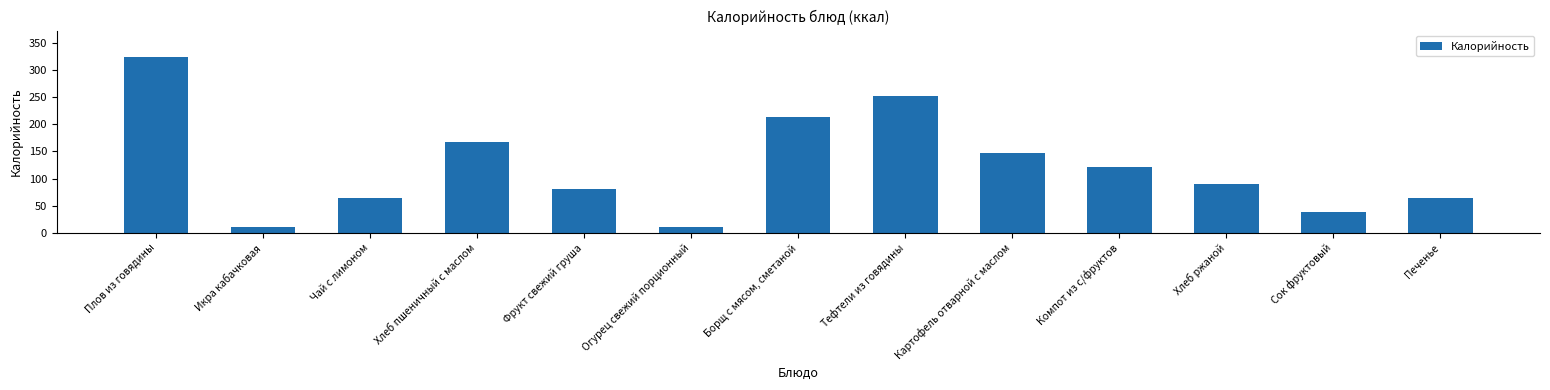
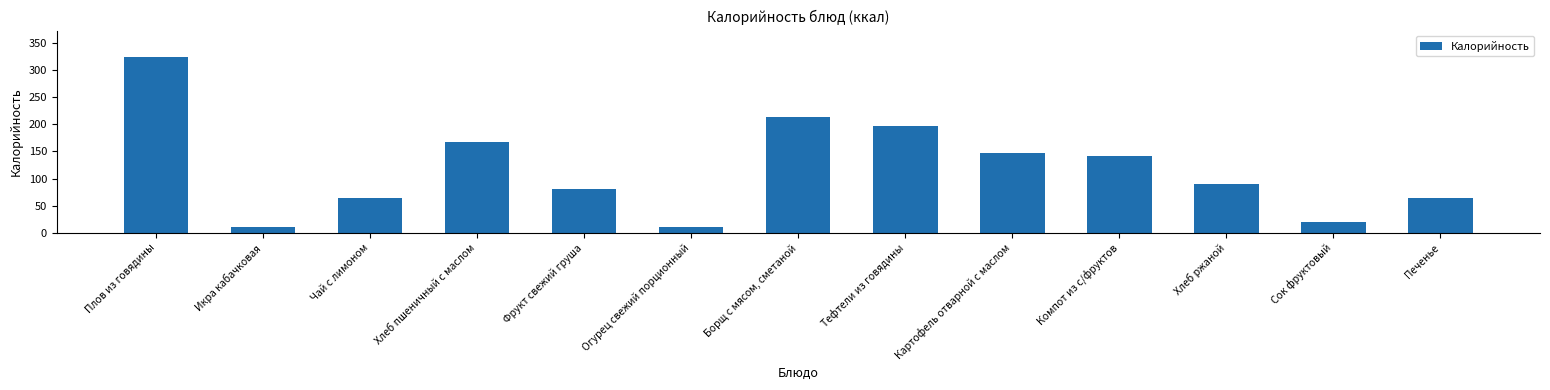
Тефтели из говядины: 250 -> 200
Компот из с/фруктов: 120 -> 140
Сок фруктовый: 40 -> 20
